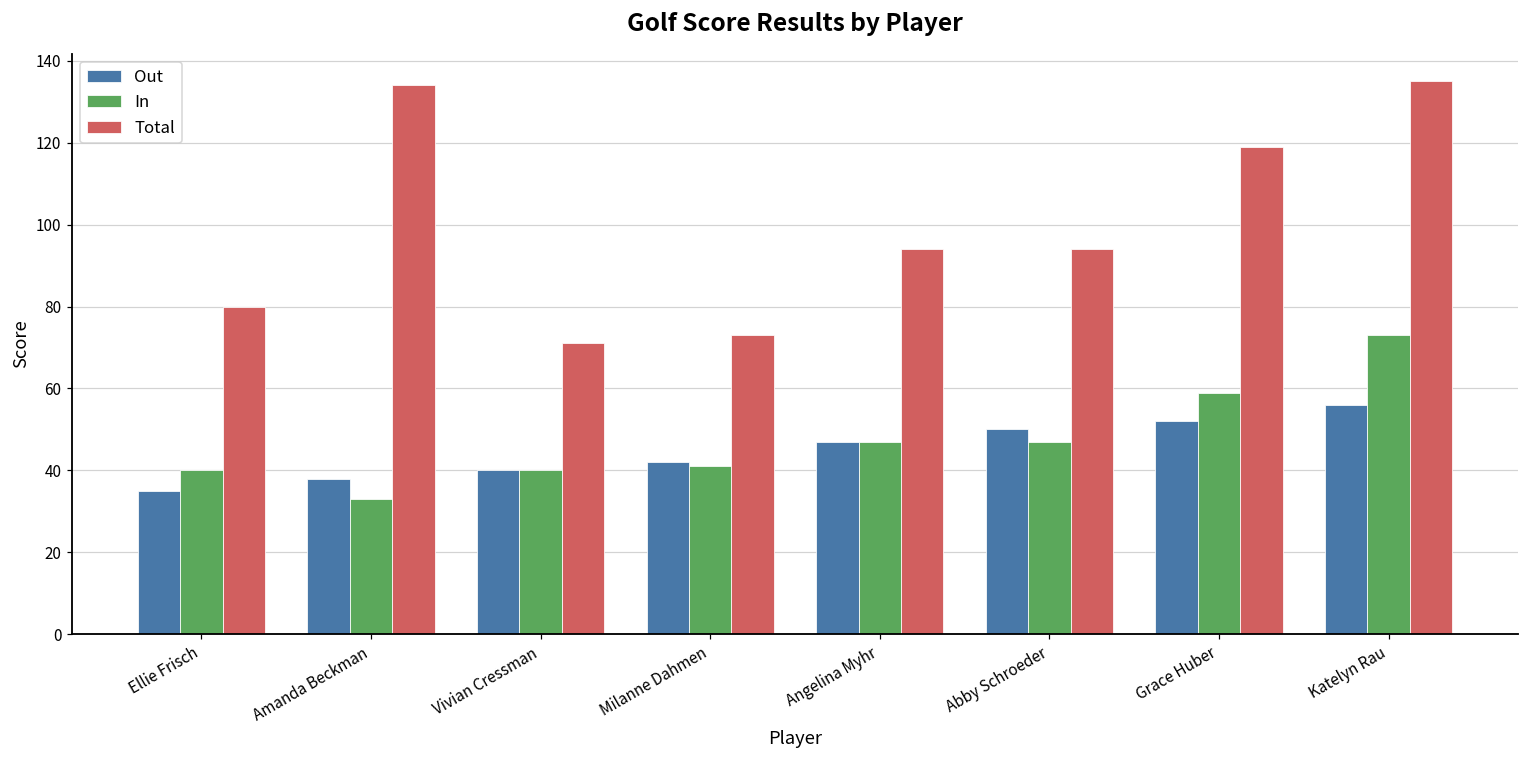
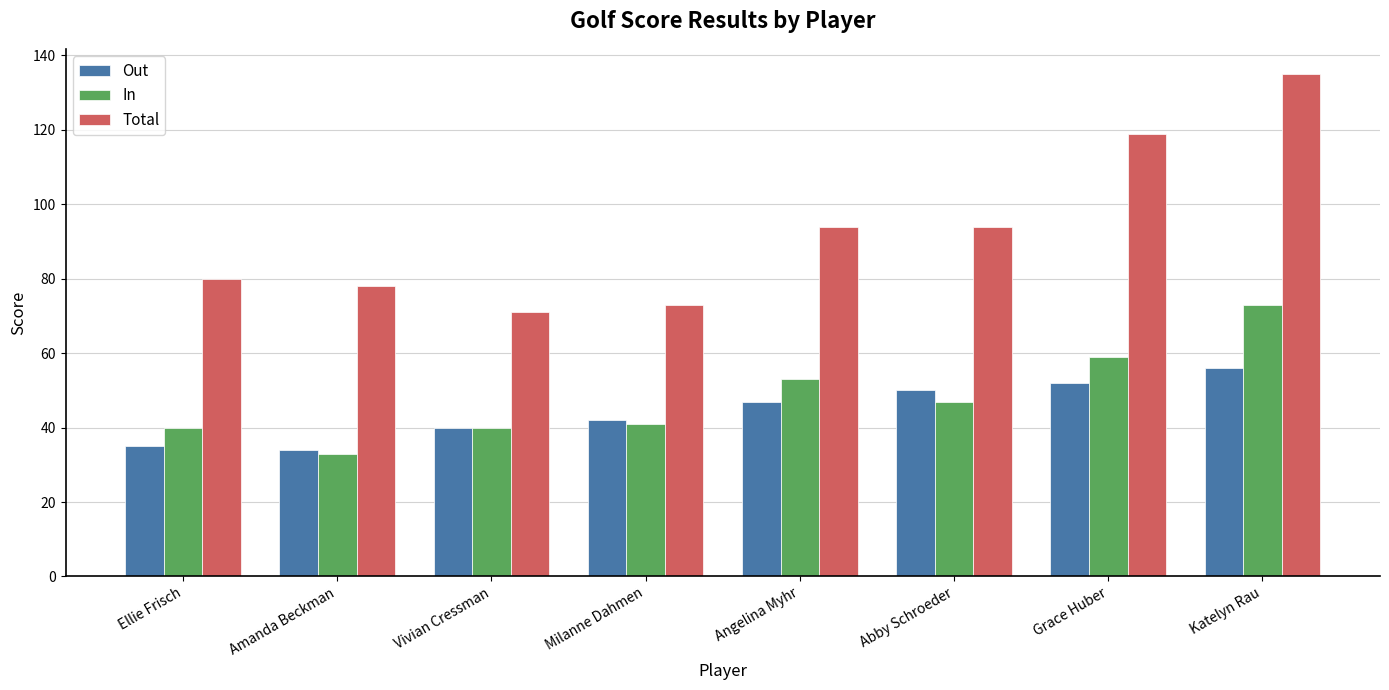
Out, Amanda Beckman: 38 -> 34
Total, Amanda Beckman: 134 -> 78
In, Angelina Myhr: 47 -> 53
